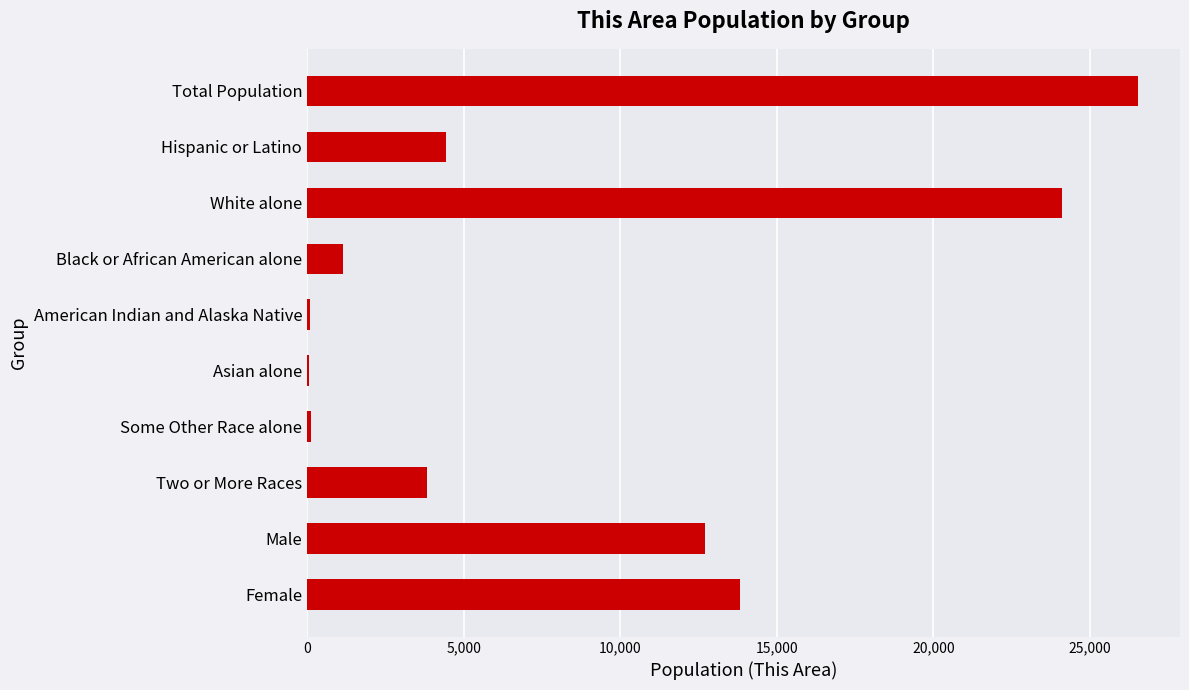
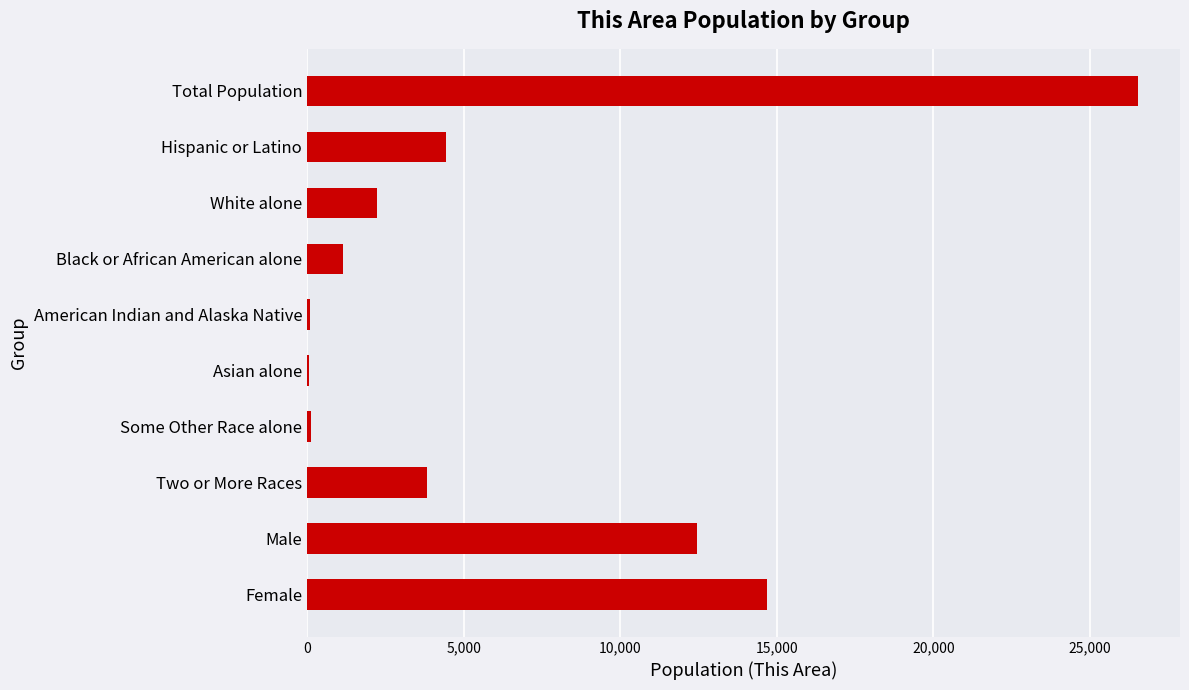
White alone: 24,100 -> 2,200
Male: 12,700 -> 12,400
Female: 13,800 -> 14,700
